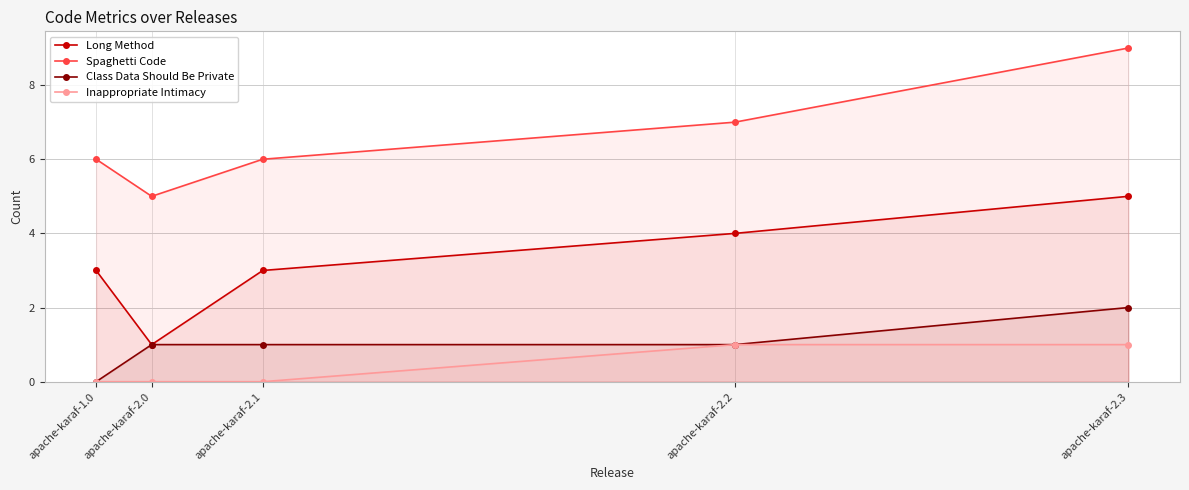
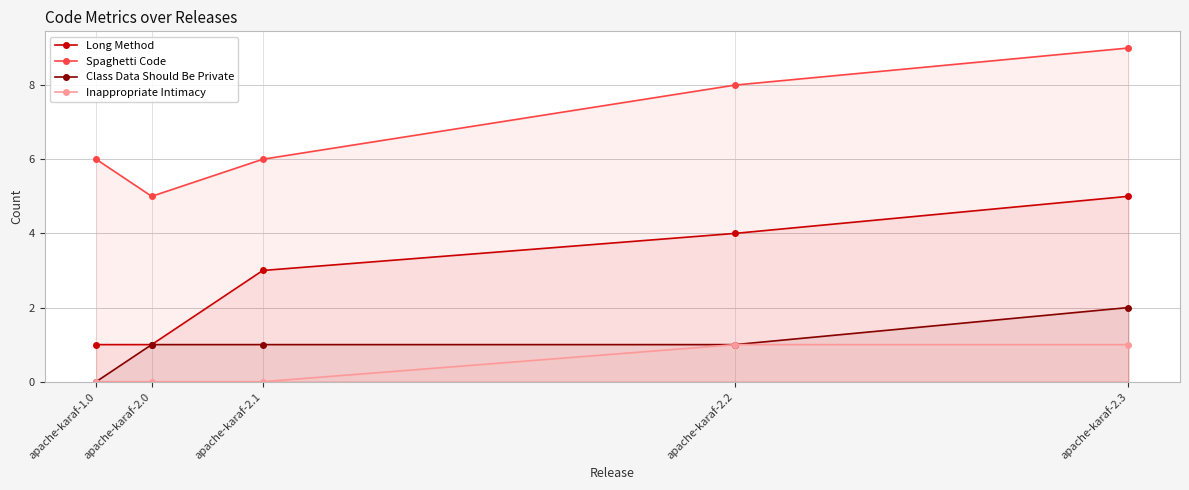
Long Method, apache-karaf-1.0: 3 -> 1
Spaghetti Code, apache-karaf-2.2: 7 -> 8
